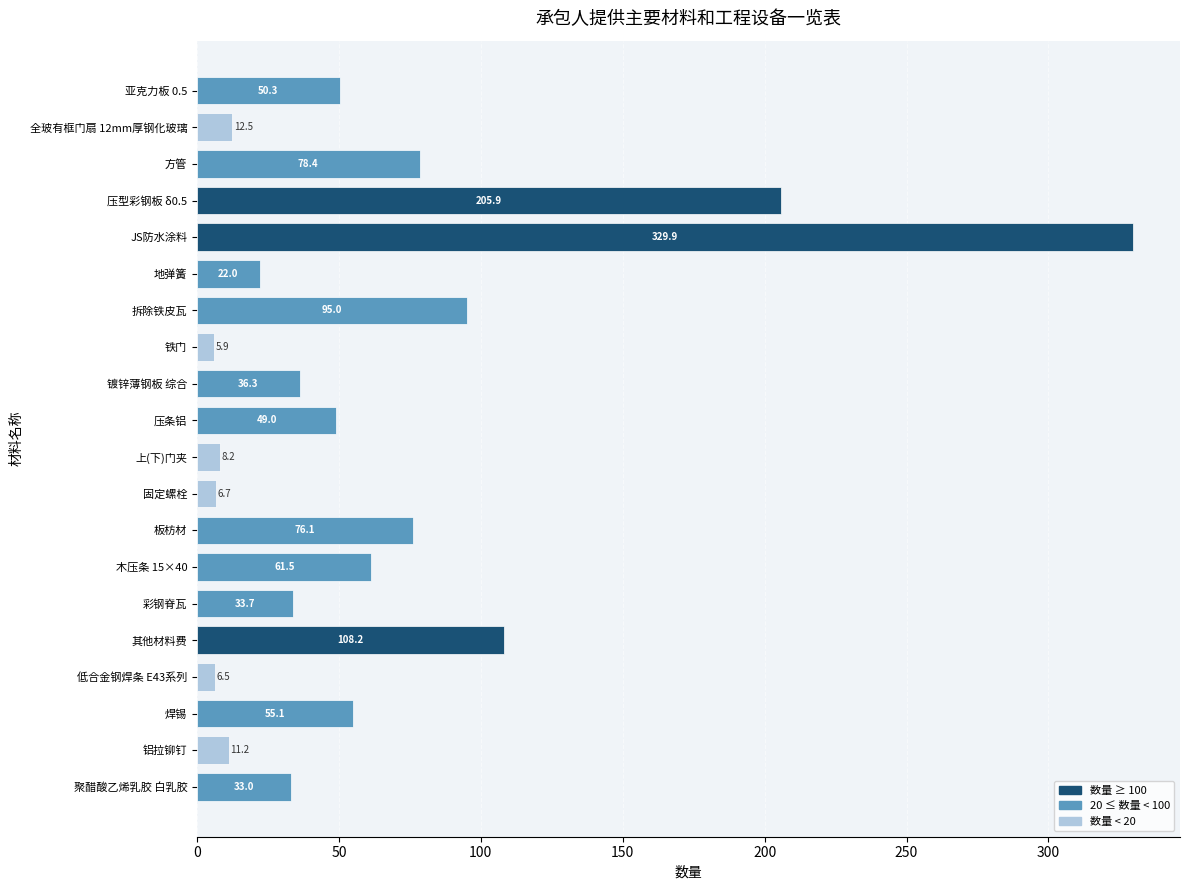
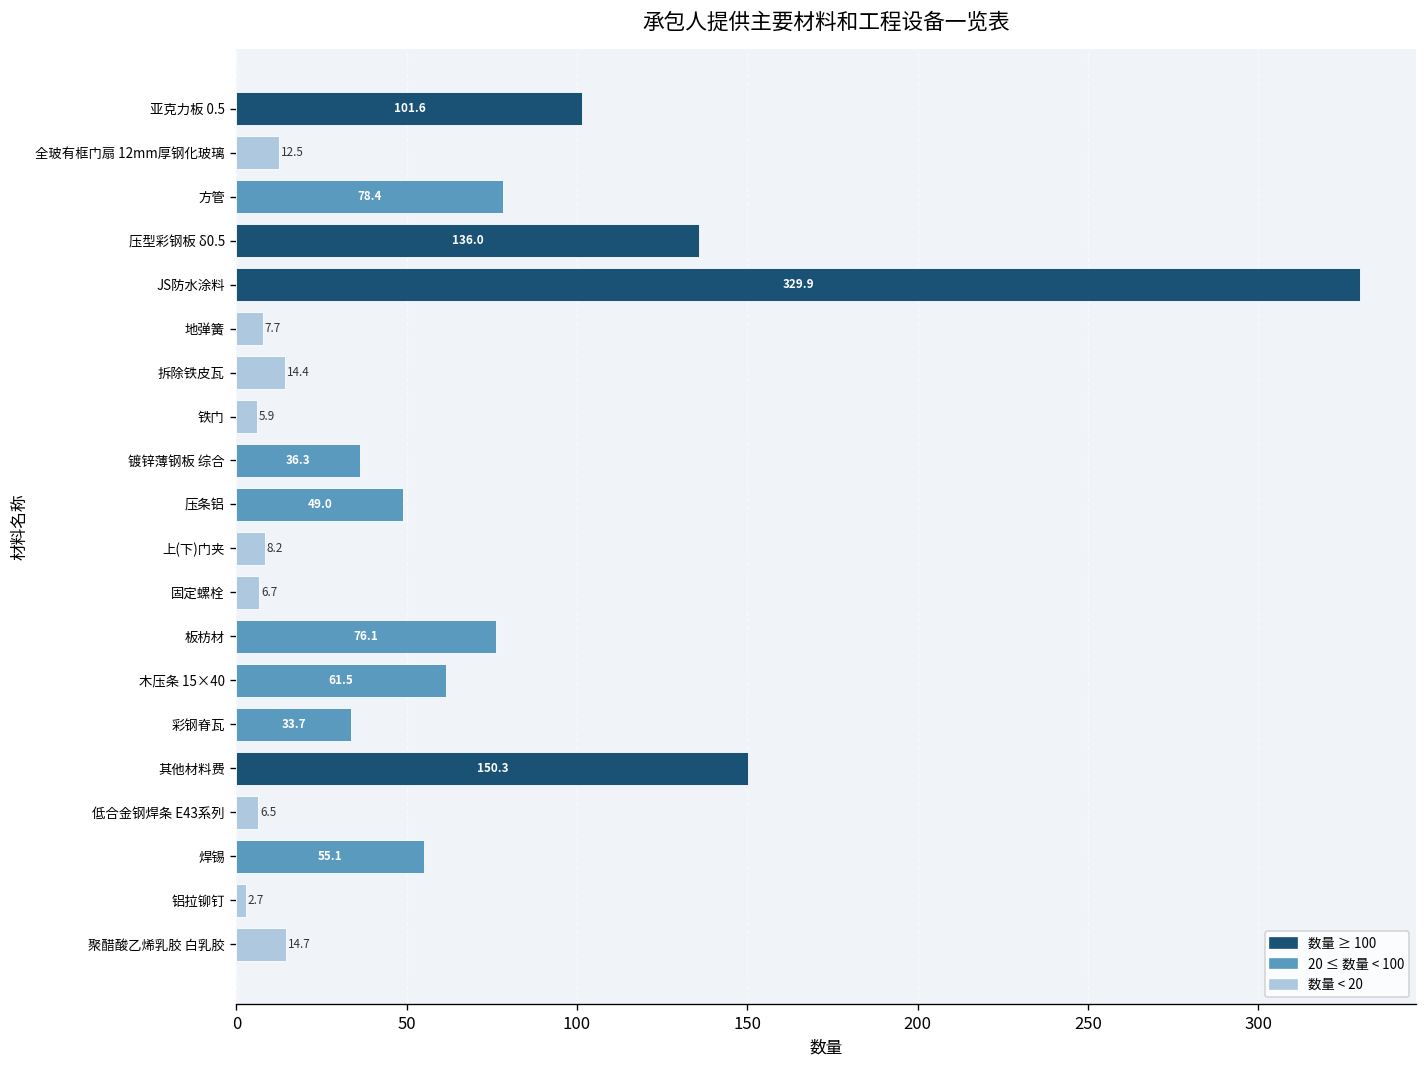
亚克力板 0.5: 50.3 -> 101.6
压型彩钢板 δ0.5: 205.9 -> 136.0
地弹簧: 22.0 -> 7.7
拆除铁皮瓦: 95.0 -> 14.4
其他材料费: 108.2 -> 150.3
铝拉铆钉: 11.2 -> 2.7
聚醋酸乙烯乳胶 白乳胶: 33.0 -> 14.7
